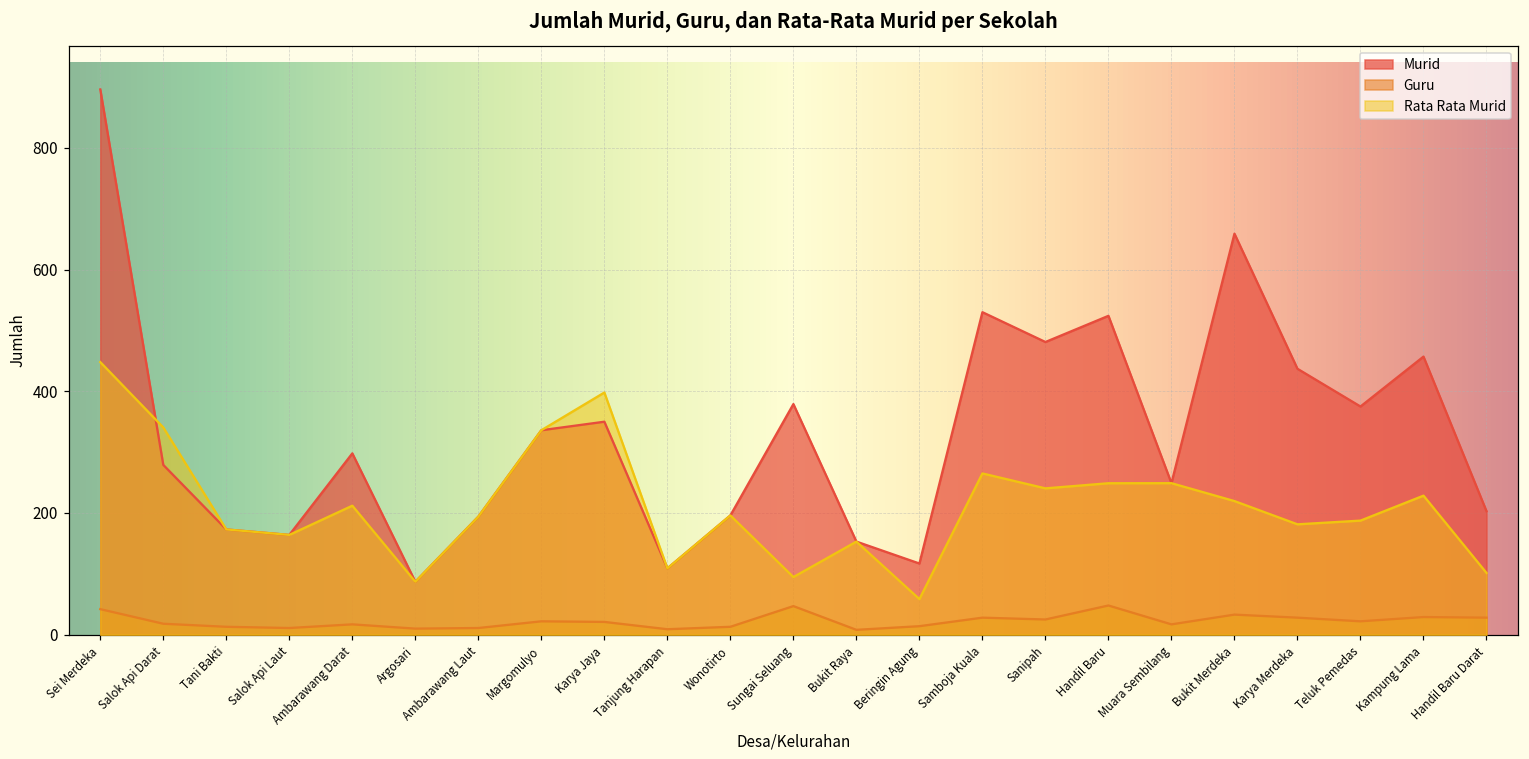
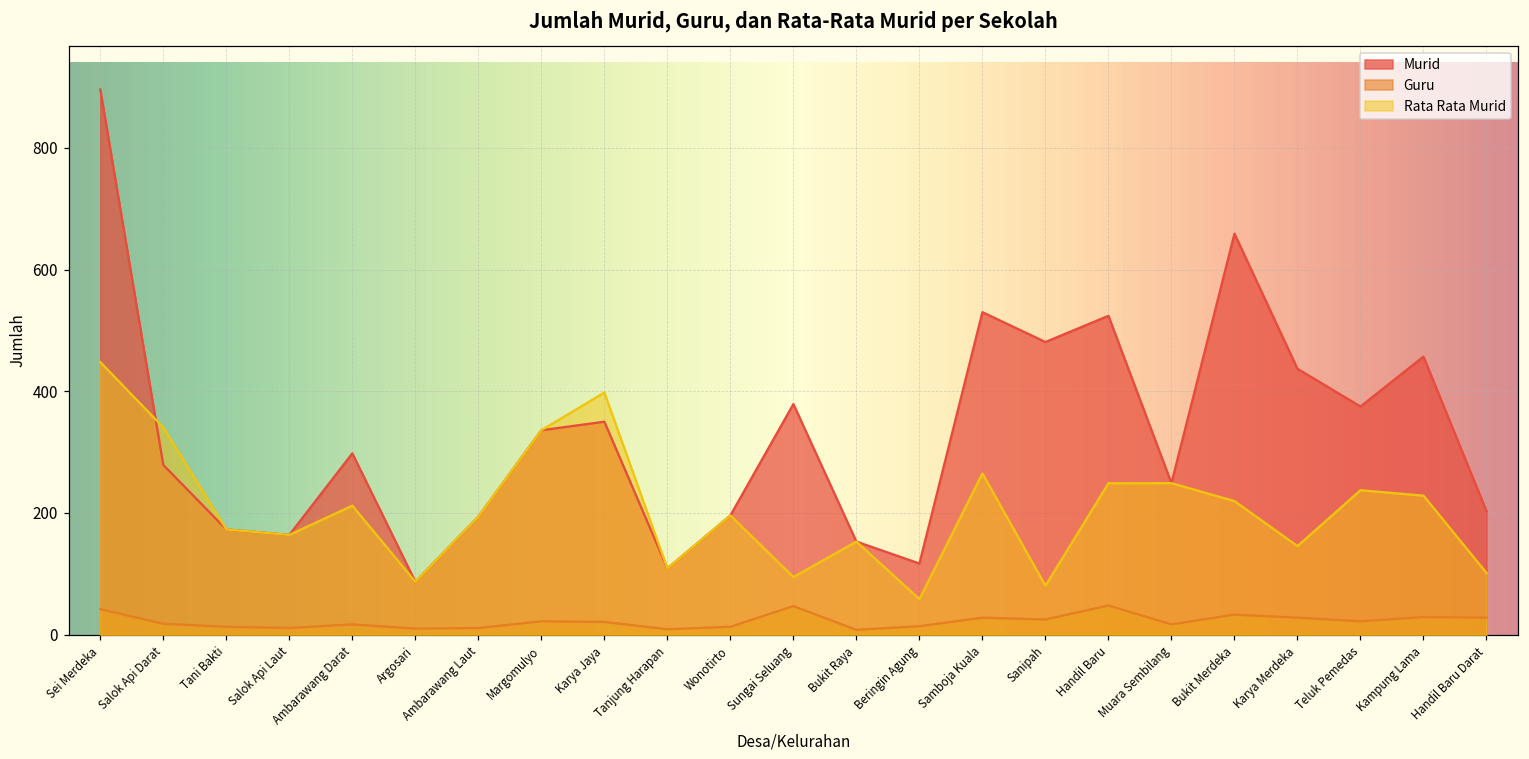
Rata Rata Murid, Sanipah: 240 -> 80
Rata Rata Murid, Karya Merdeka: 180 -> 150
Rata Rata Murid, Teluk Pemedas: 190 -> 240
